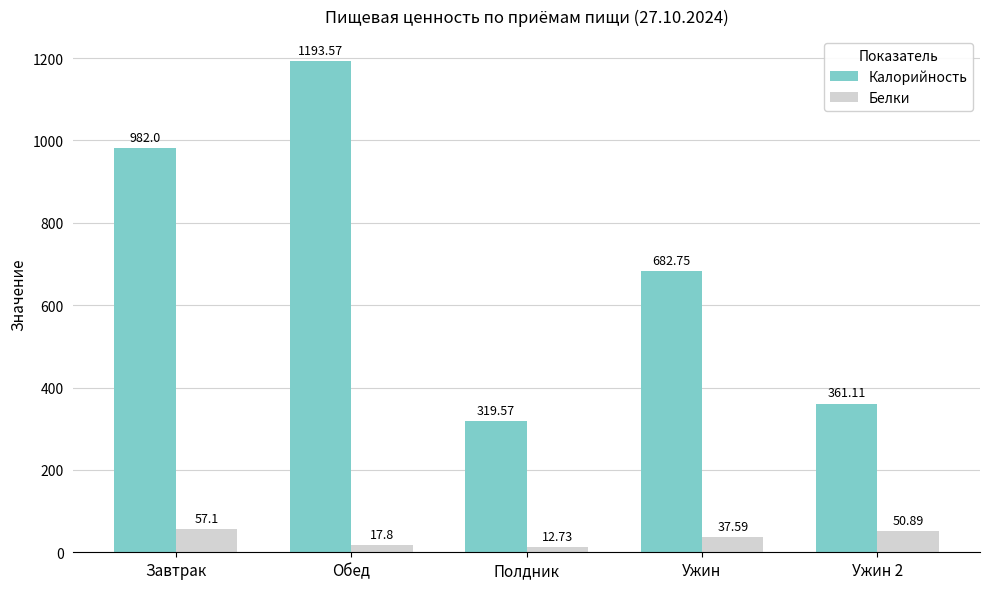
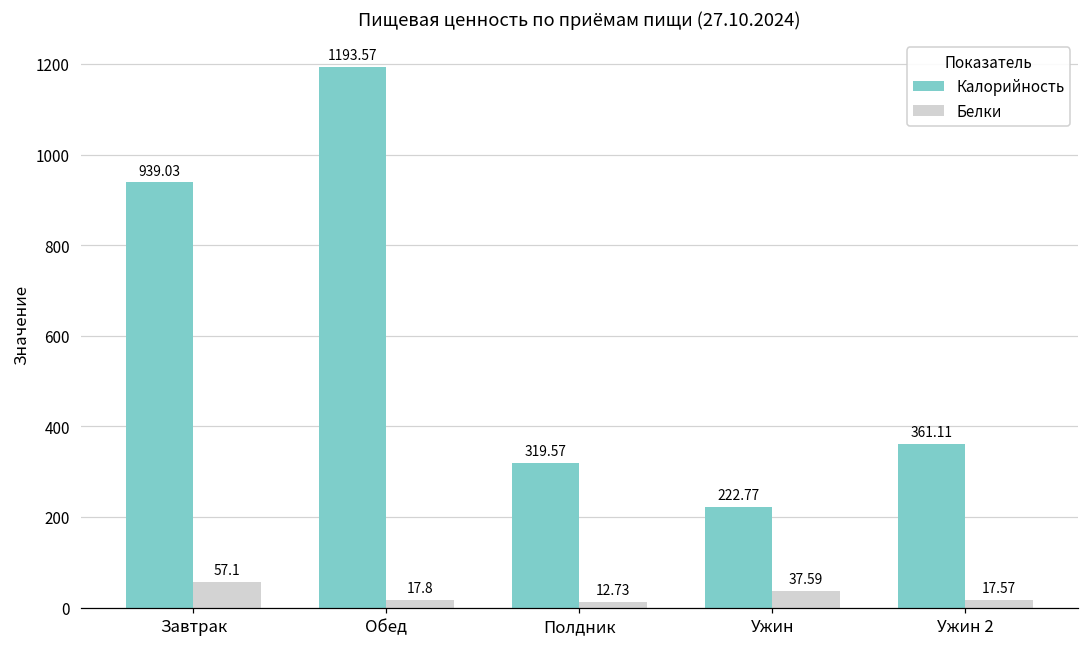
Калорийность, Завтрак: 982.0 -> 939.03
Калорийность, Ужин: 682.75 -> 222.77
Белки, Ужин 2: 50.89 -> 17.57
